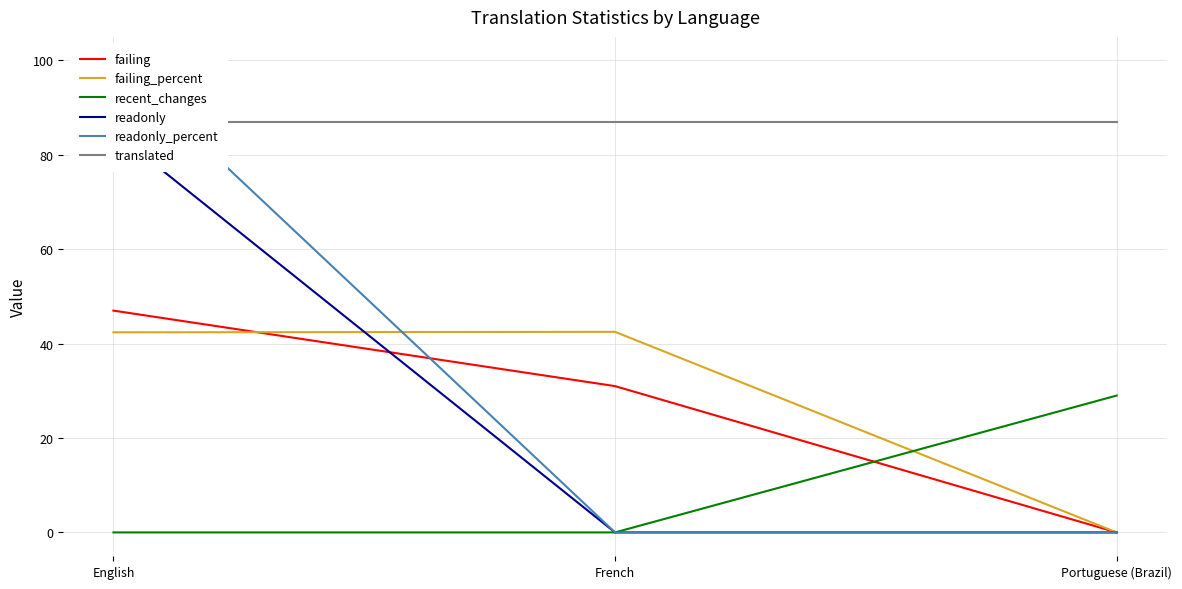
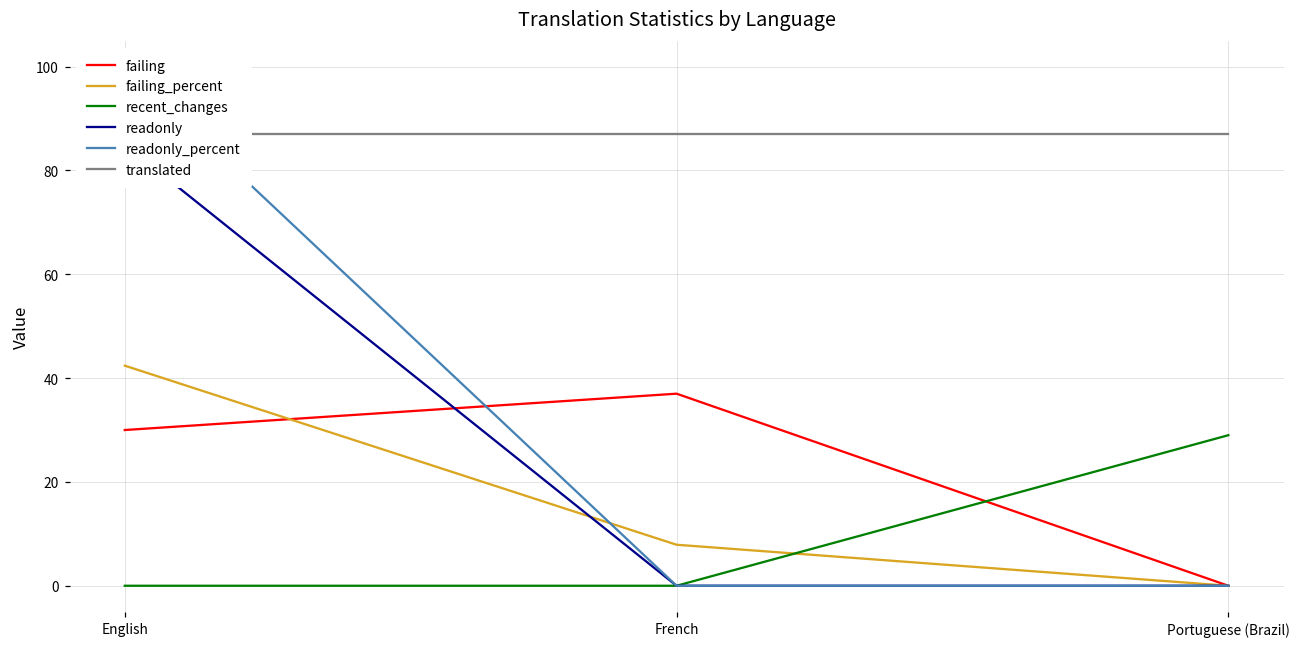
failing, English: 47 -> 30
failing, French: 31 -> 37
failing_percent, French: 43 -> 8
